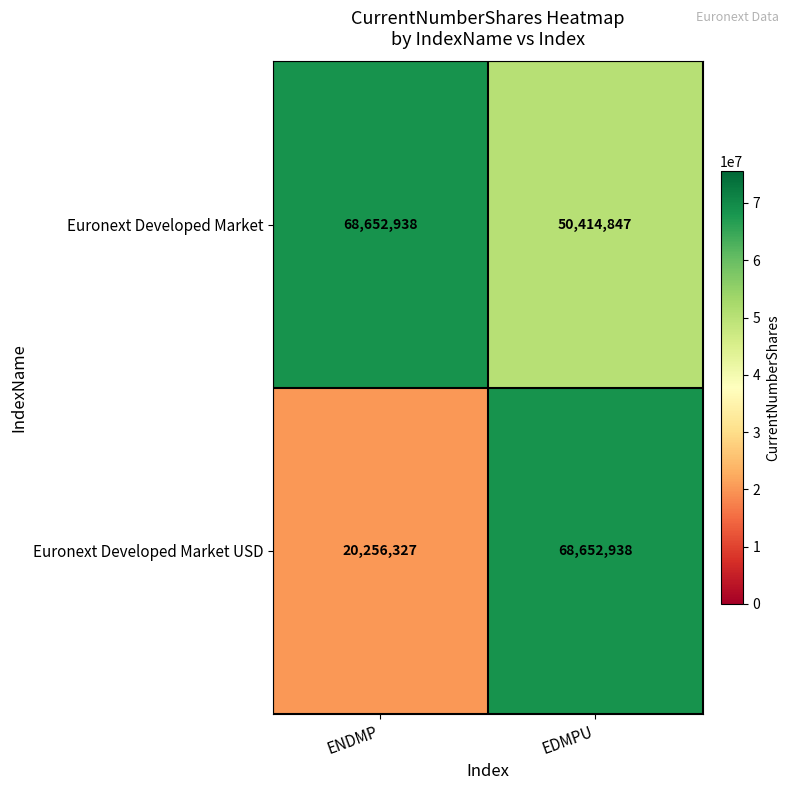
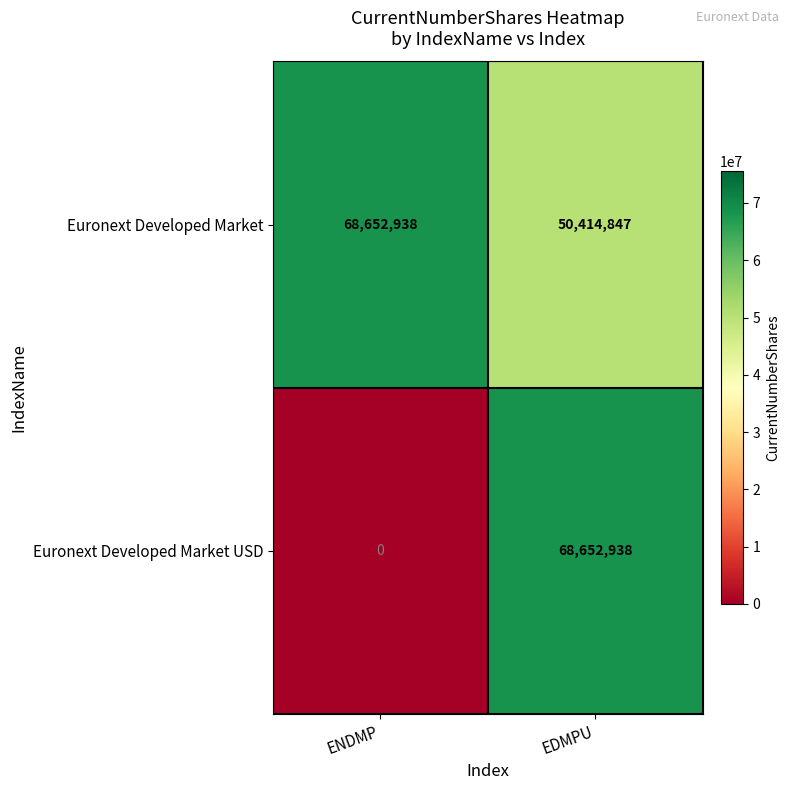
Euronext Developed Market USD, ENDMP: 20,256,327 -> 0
